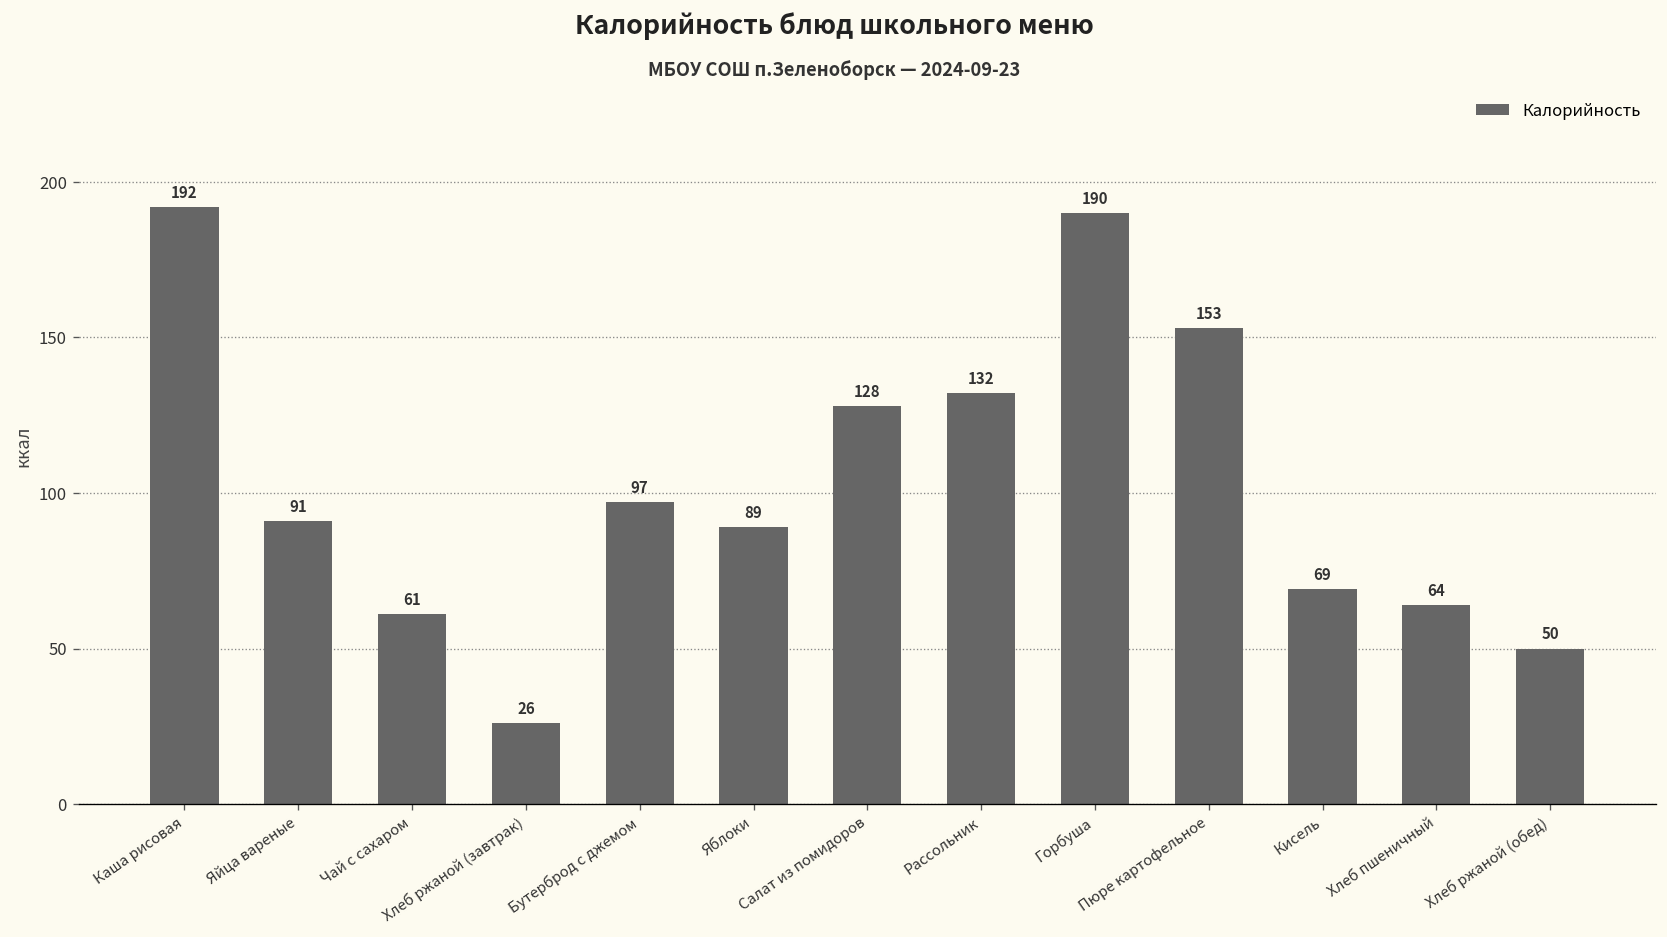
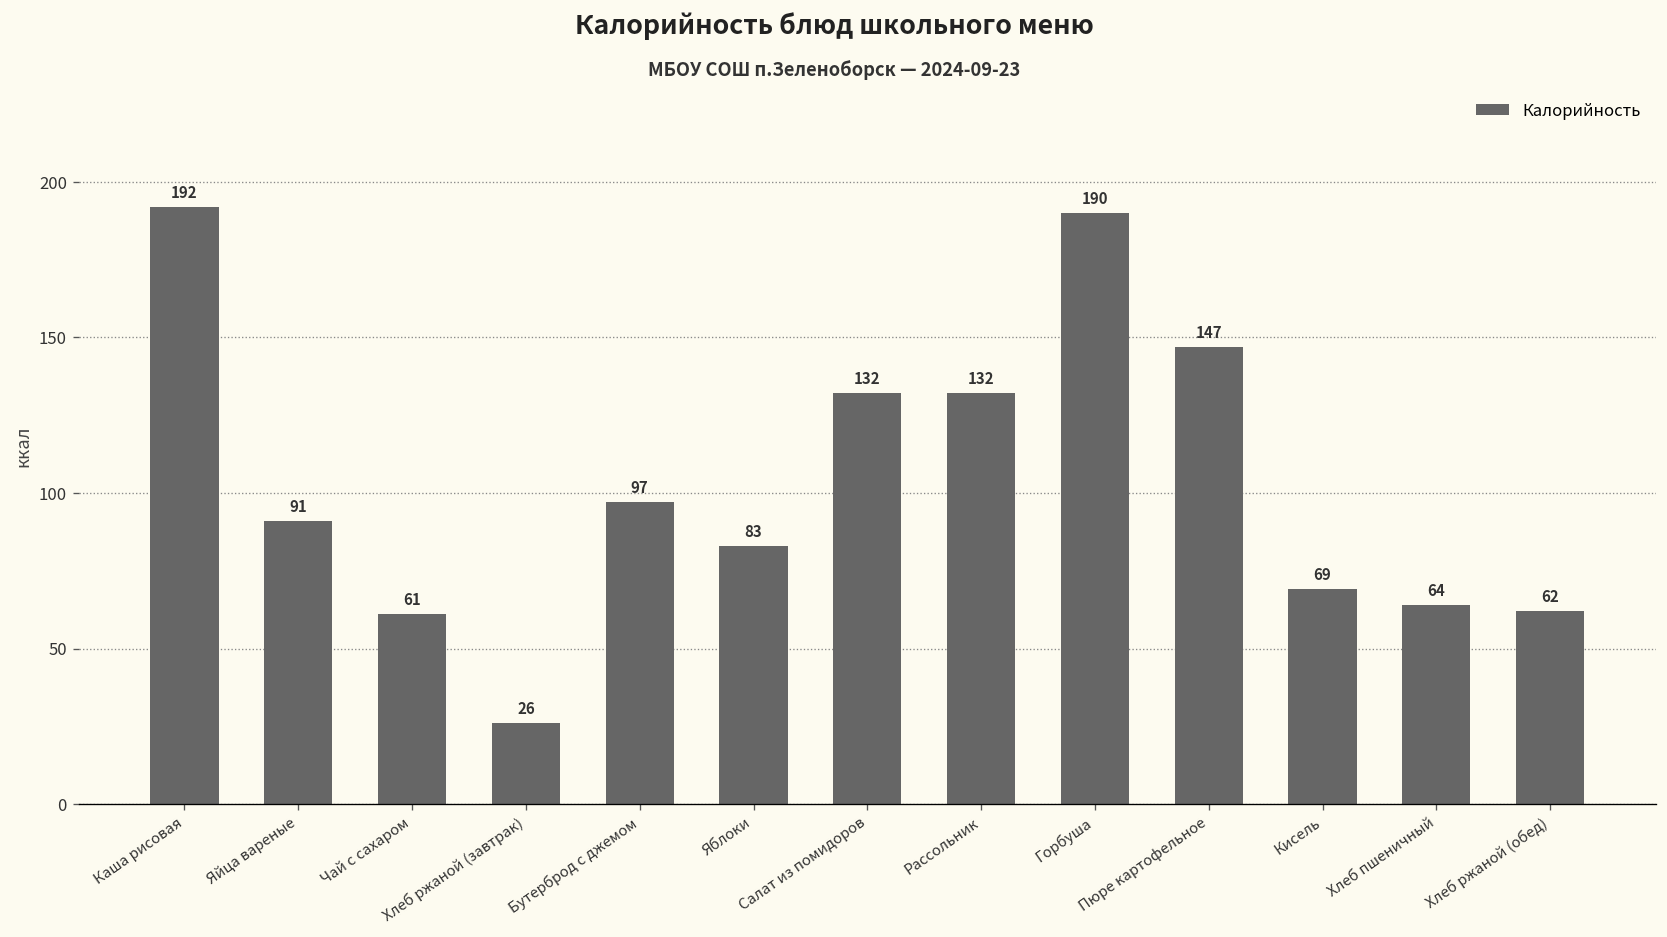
Яблоки: 89 -> 83
Салат из помидоров: 128 -> 132
Пюре картофельное: 153 -> 147
Хлеб ржаной (обед): 50 -> 62
